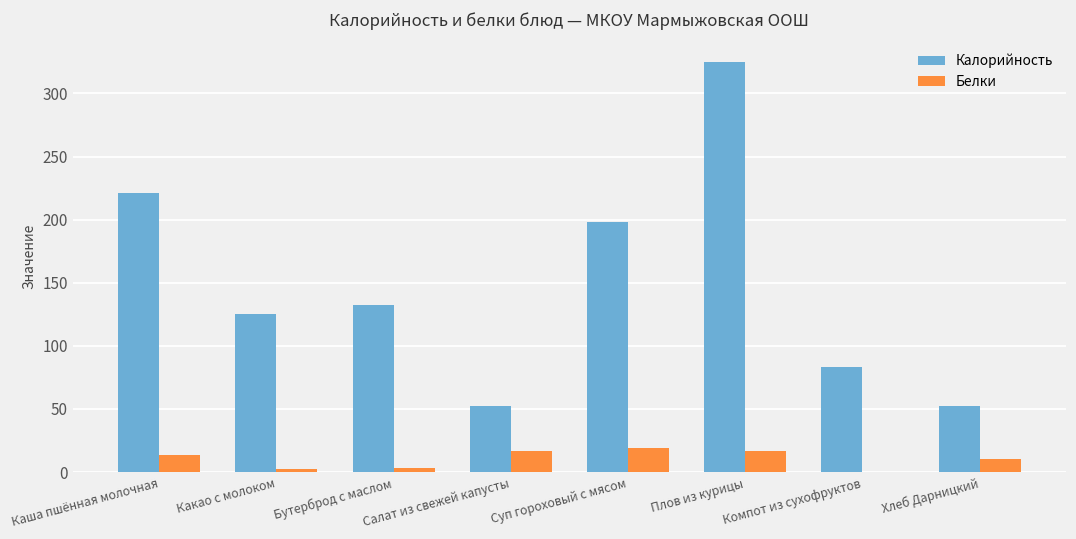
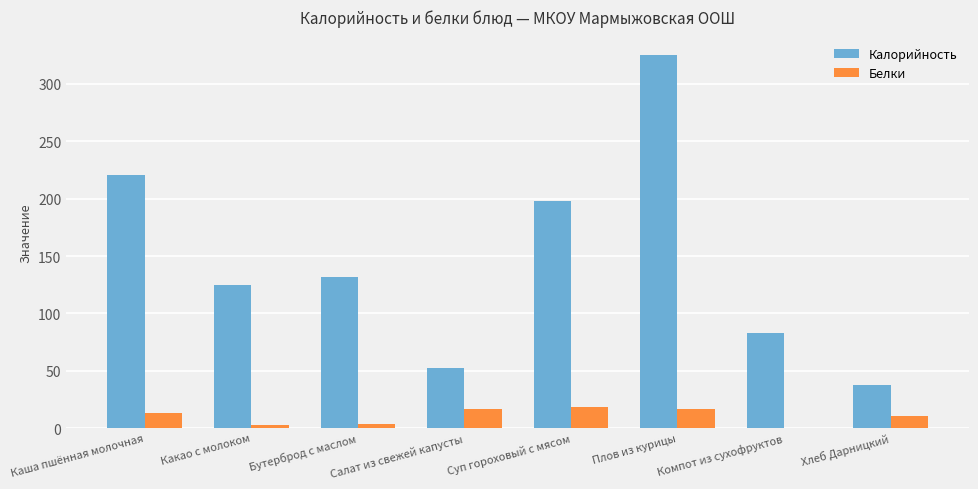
Калорийность, Хлеб Дарницкий: 52 -> 38
